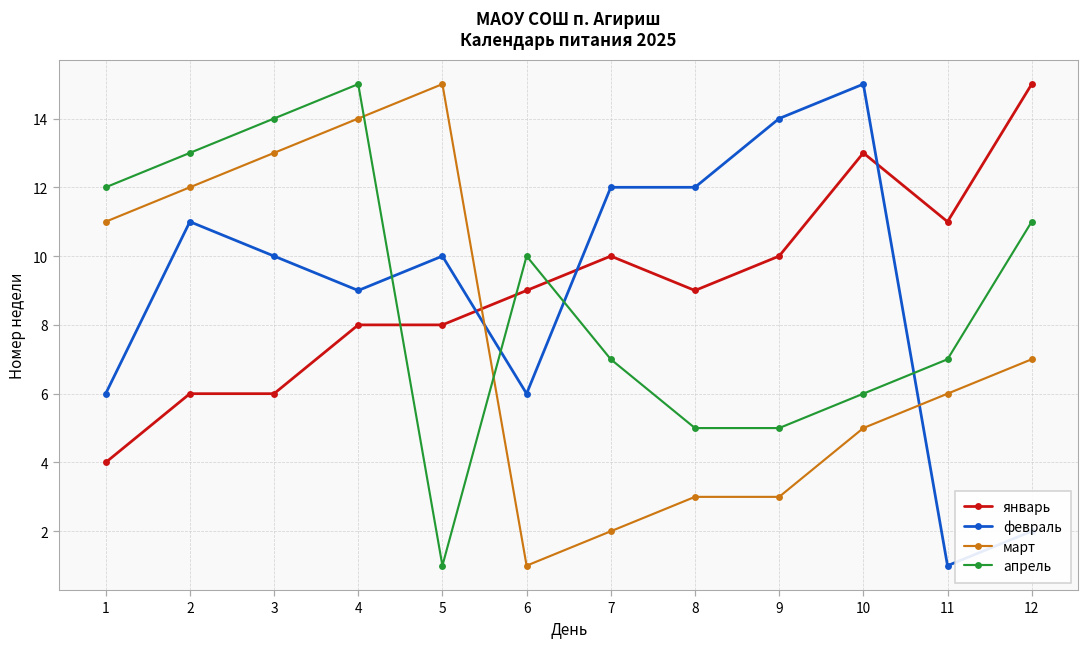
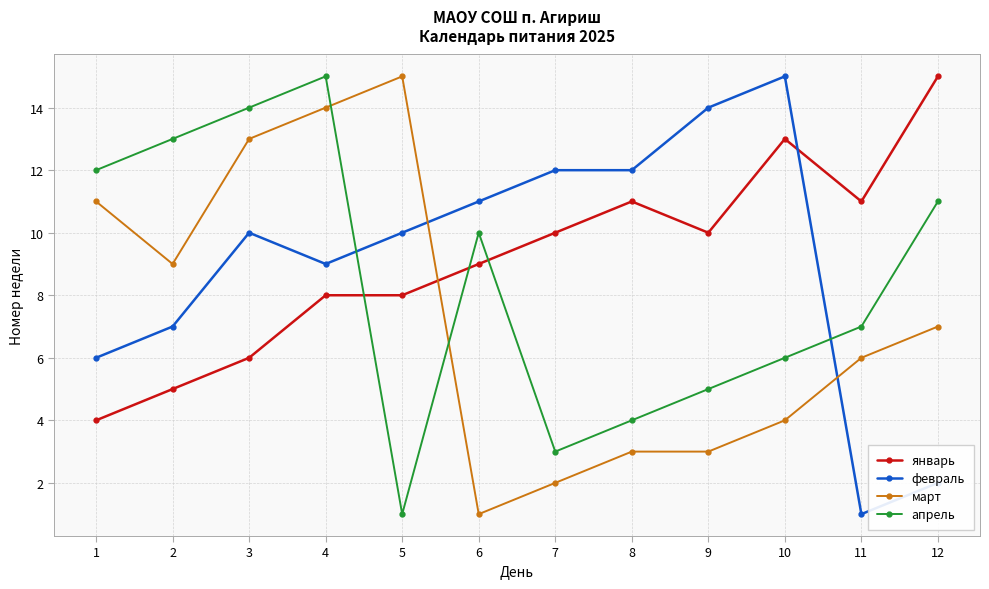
январь, 2: 6 -> 5
февраль, 2: 11 -> 7
март, 2: 12 -> 9
февраль, 6: 6 -> 11
апрель, 7: 7 -> 3
январь, 8: 9 -> 11
апрель, 8: 5 -> 4
март, 10: 5 -> 4
